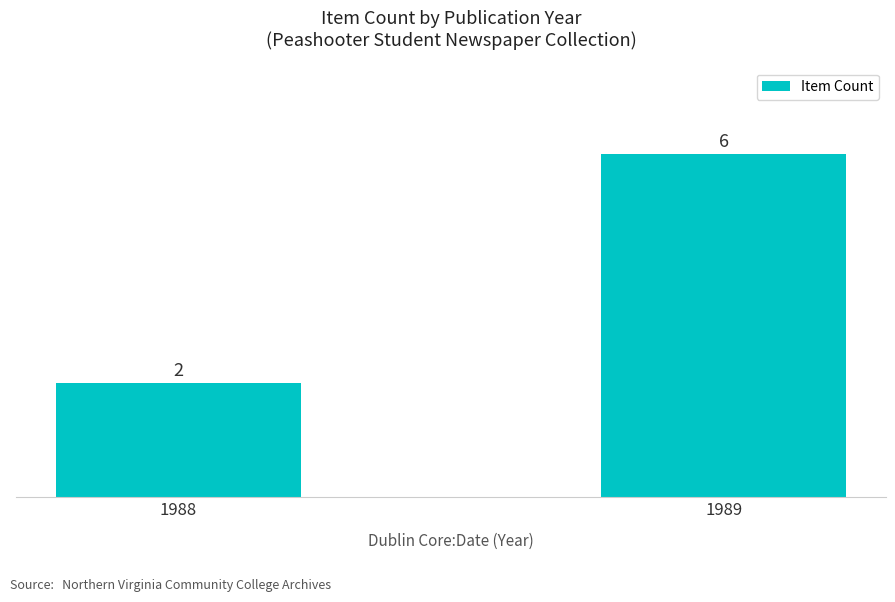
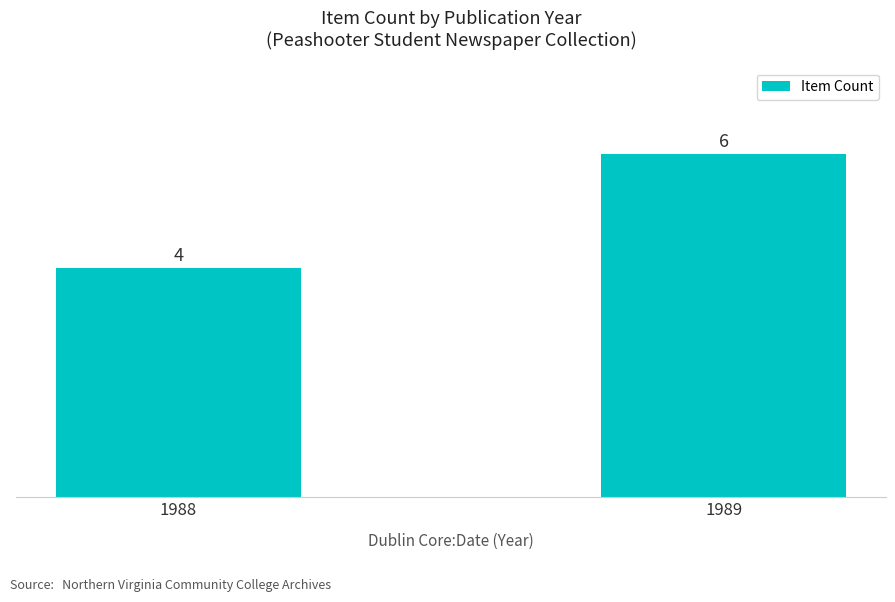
1988: 2 -> 4
